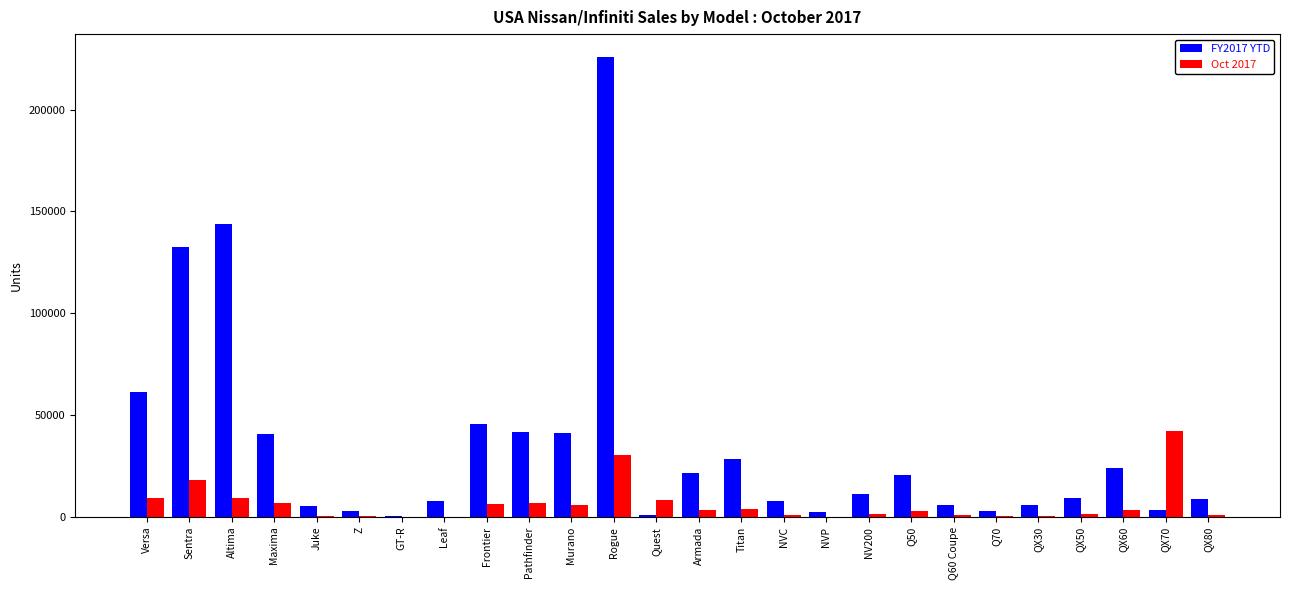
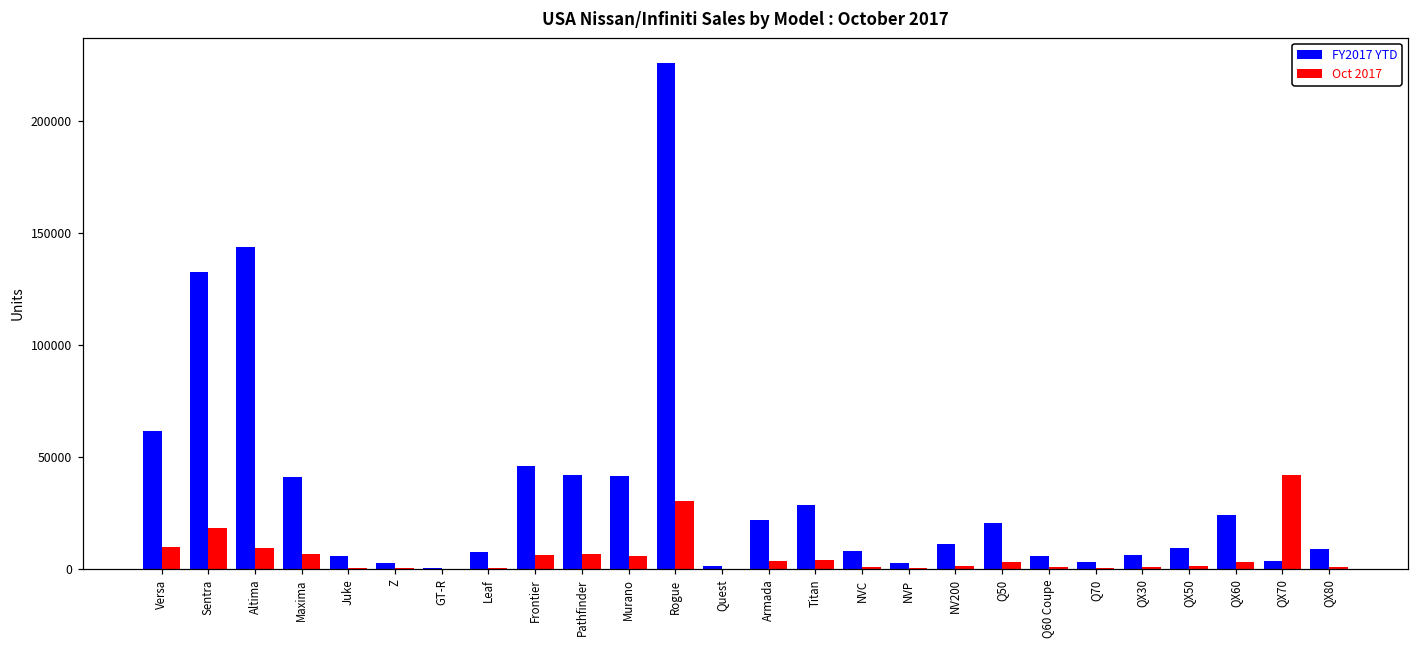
Oct 2017, Quest: 8000 -> 0
